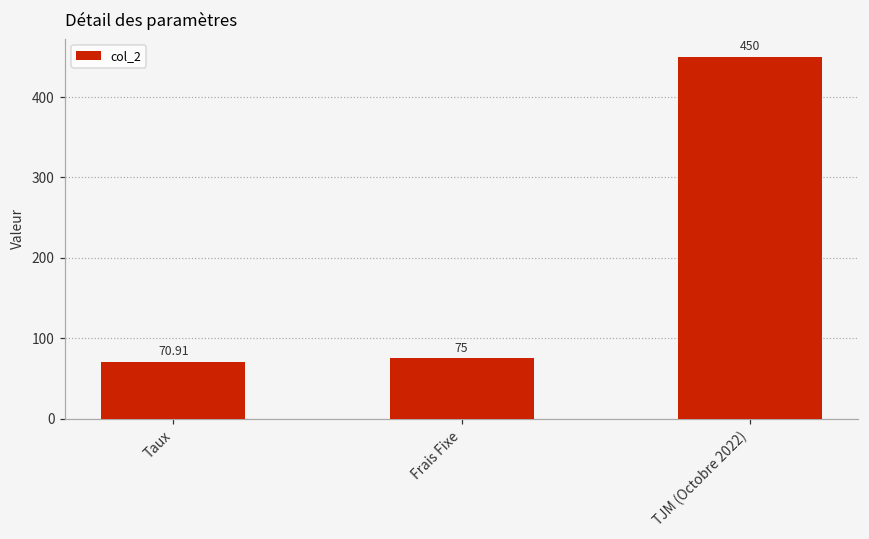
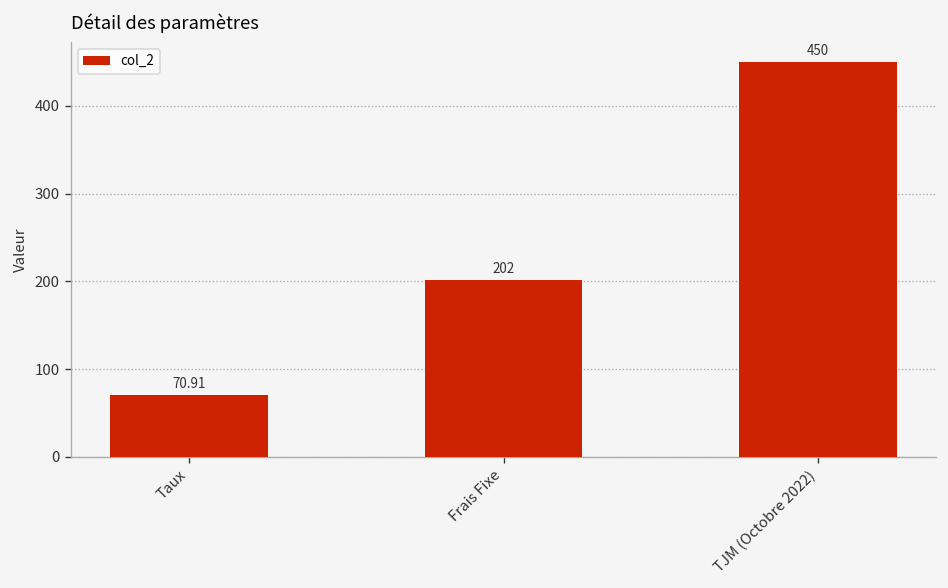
Frais Fixe: 75 -> 202
